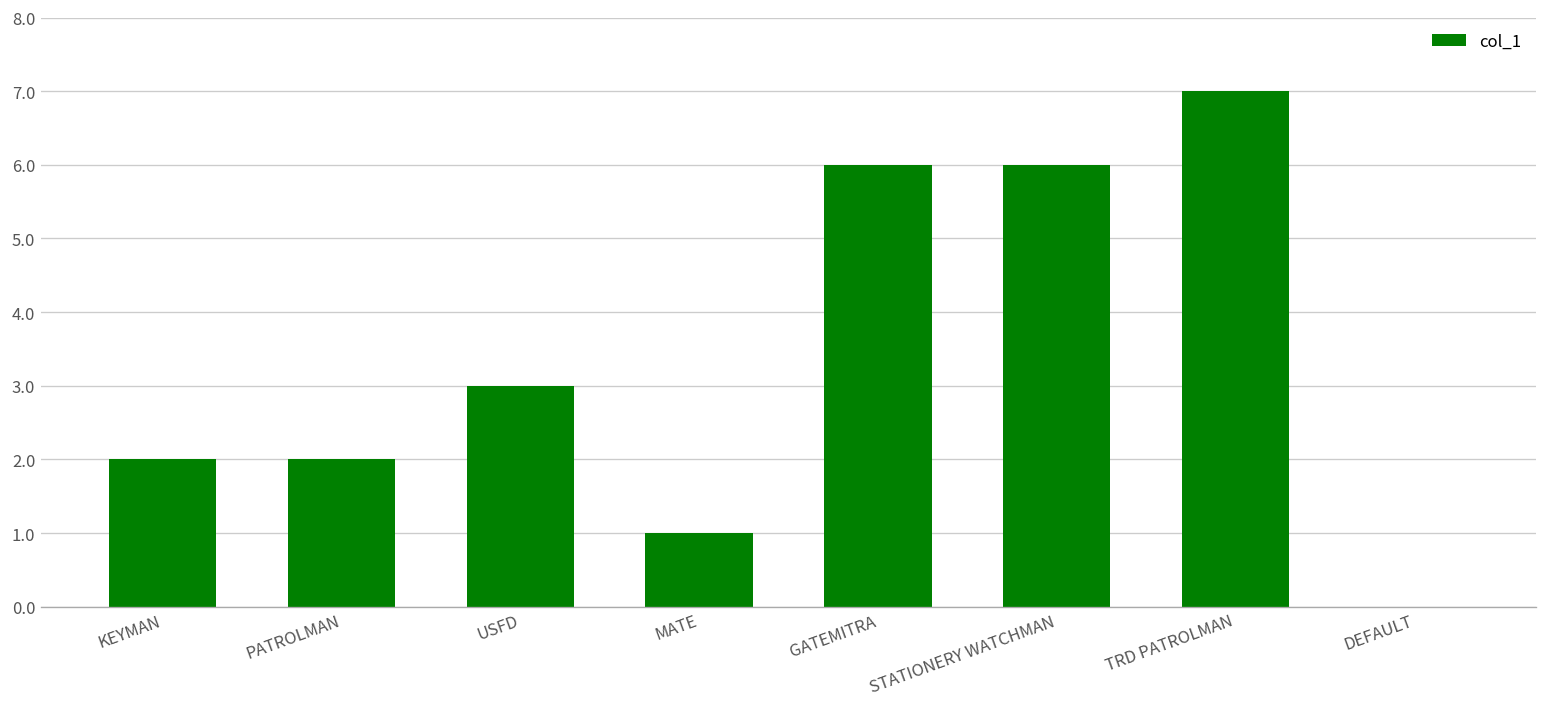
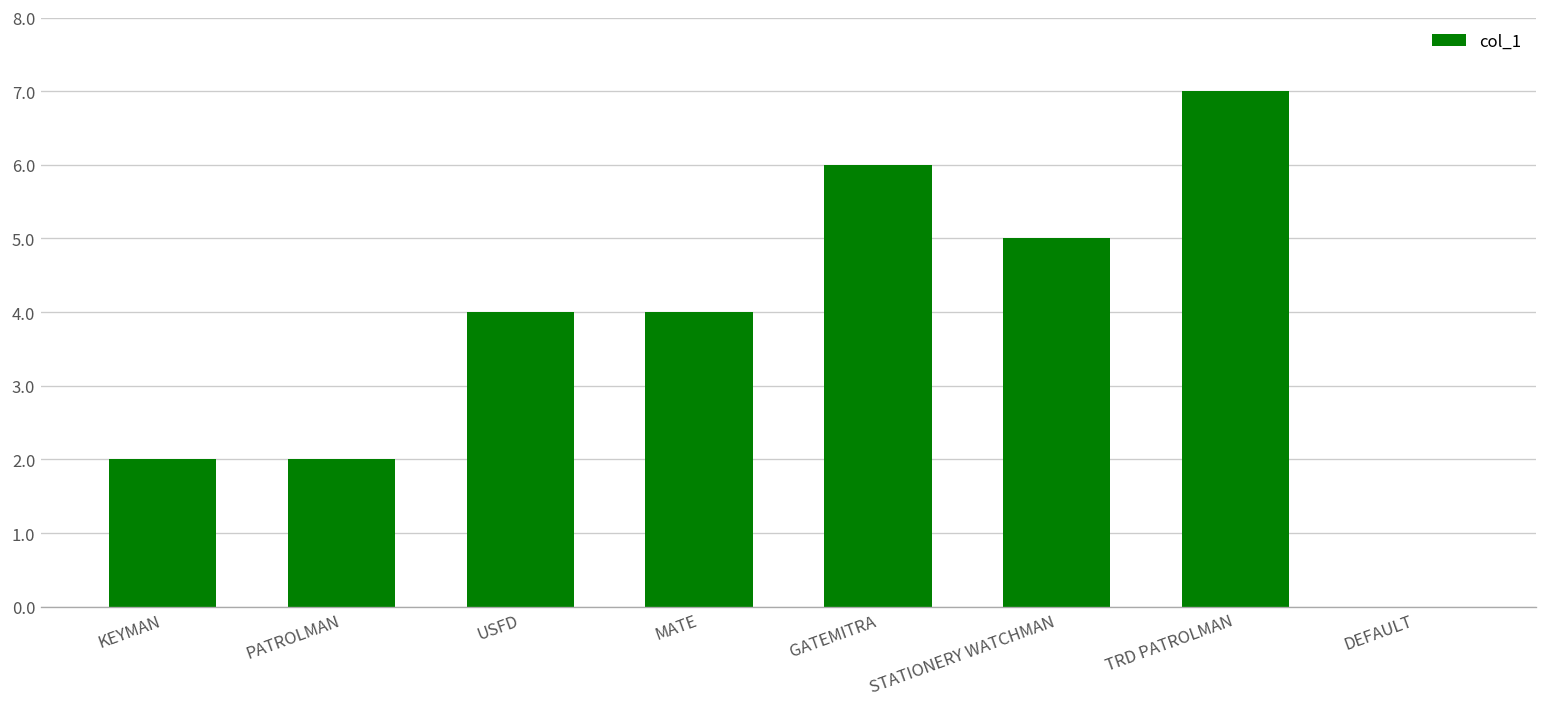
USFD: 3 -> 4
MATE: 1 -> 4
STATIONERY WATCHMAN: 6 -> 5
